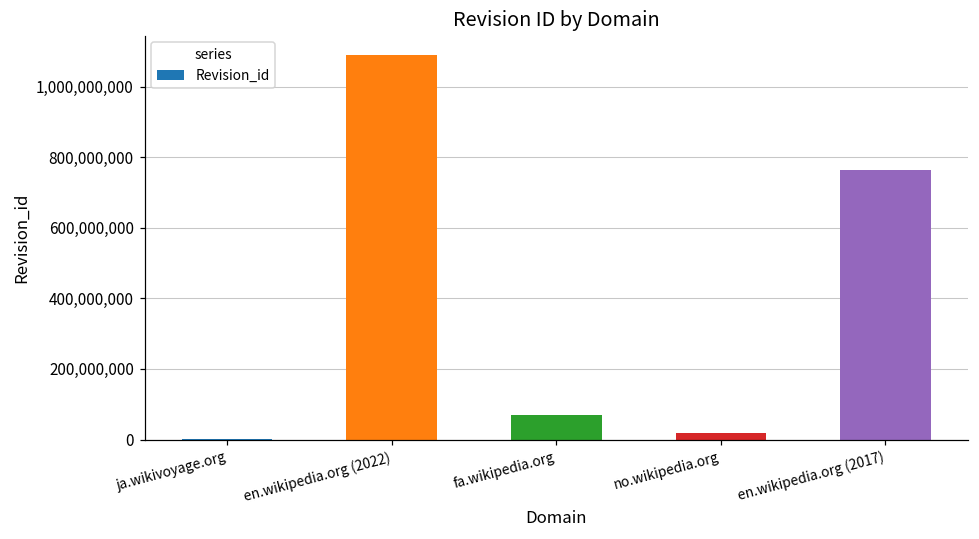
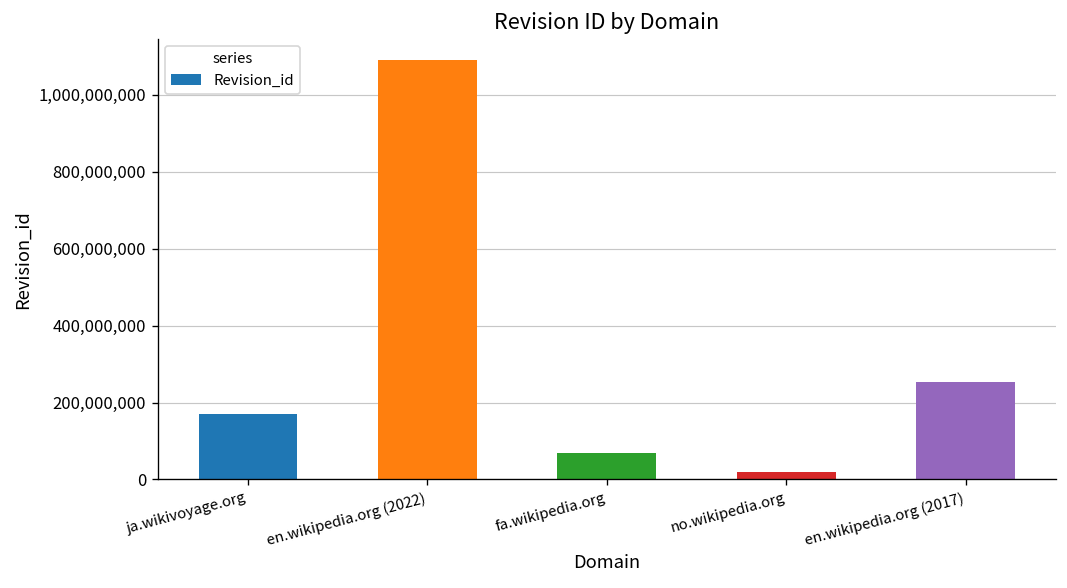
ja.wikivoyage.org: 0 -> 170,000,000
en.wikipedia.org (2017): 760,000,000 -> 250,000,000
